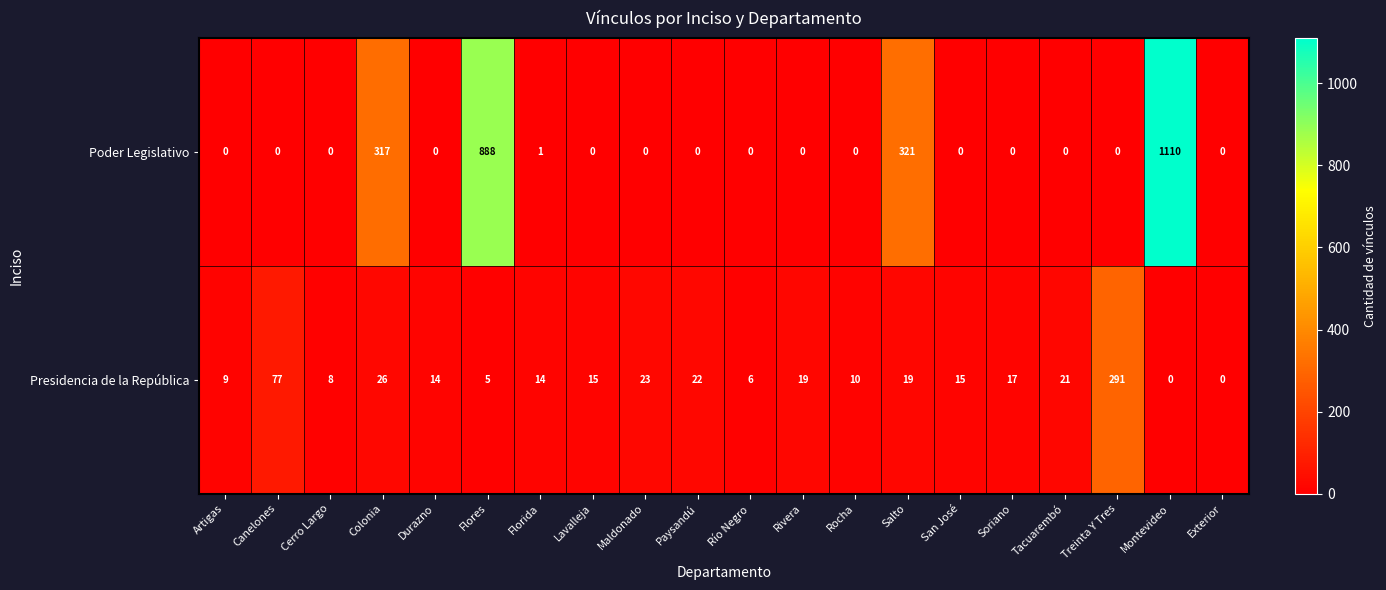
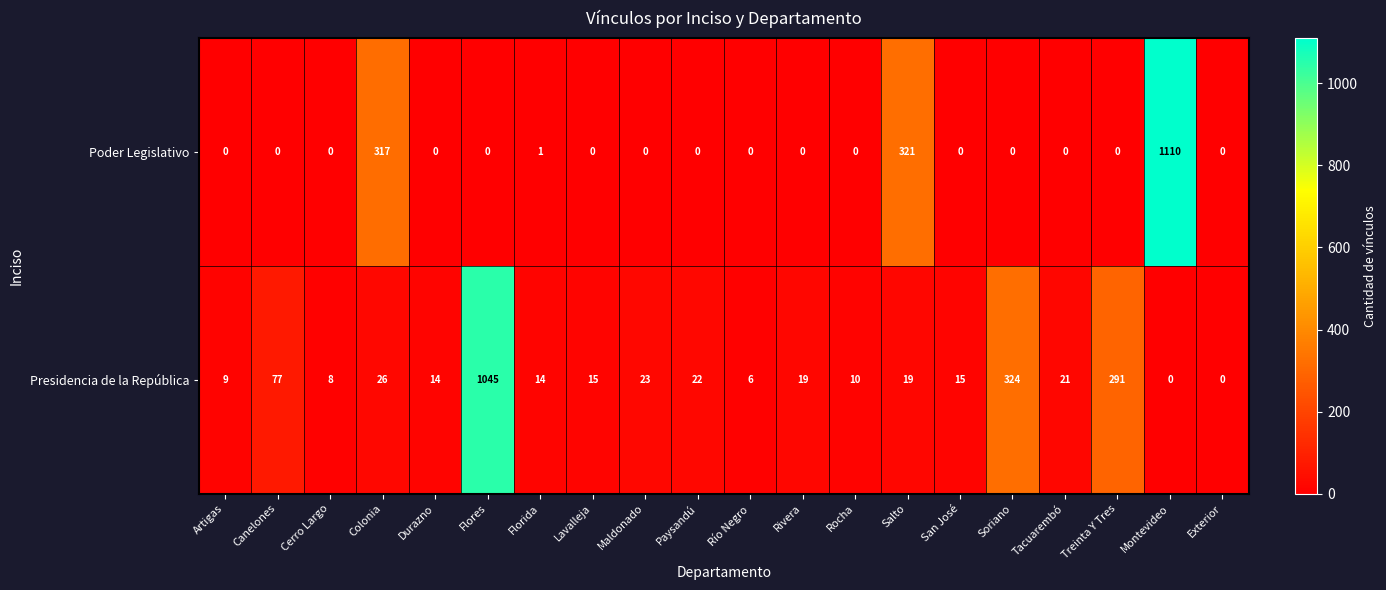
Poder Legislativo, Flores: 888 -> 0
Presidencia de la República, Flores: 5 -> 1045
Presidencia de la República, Soriano: 17 -> 324
